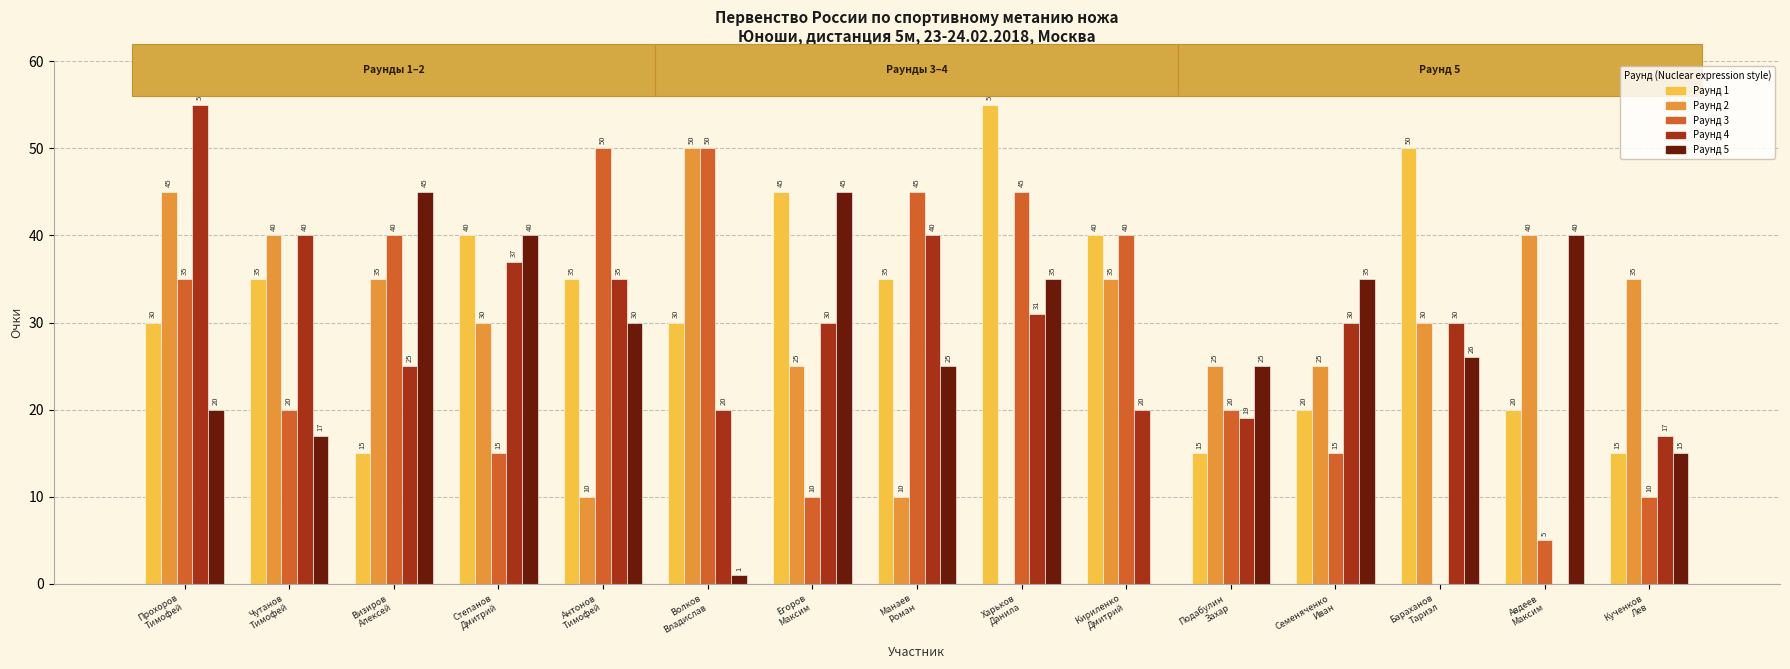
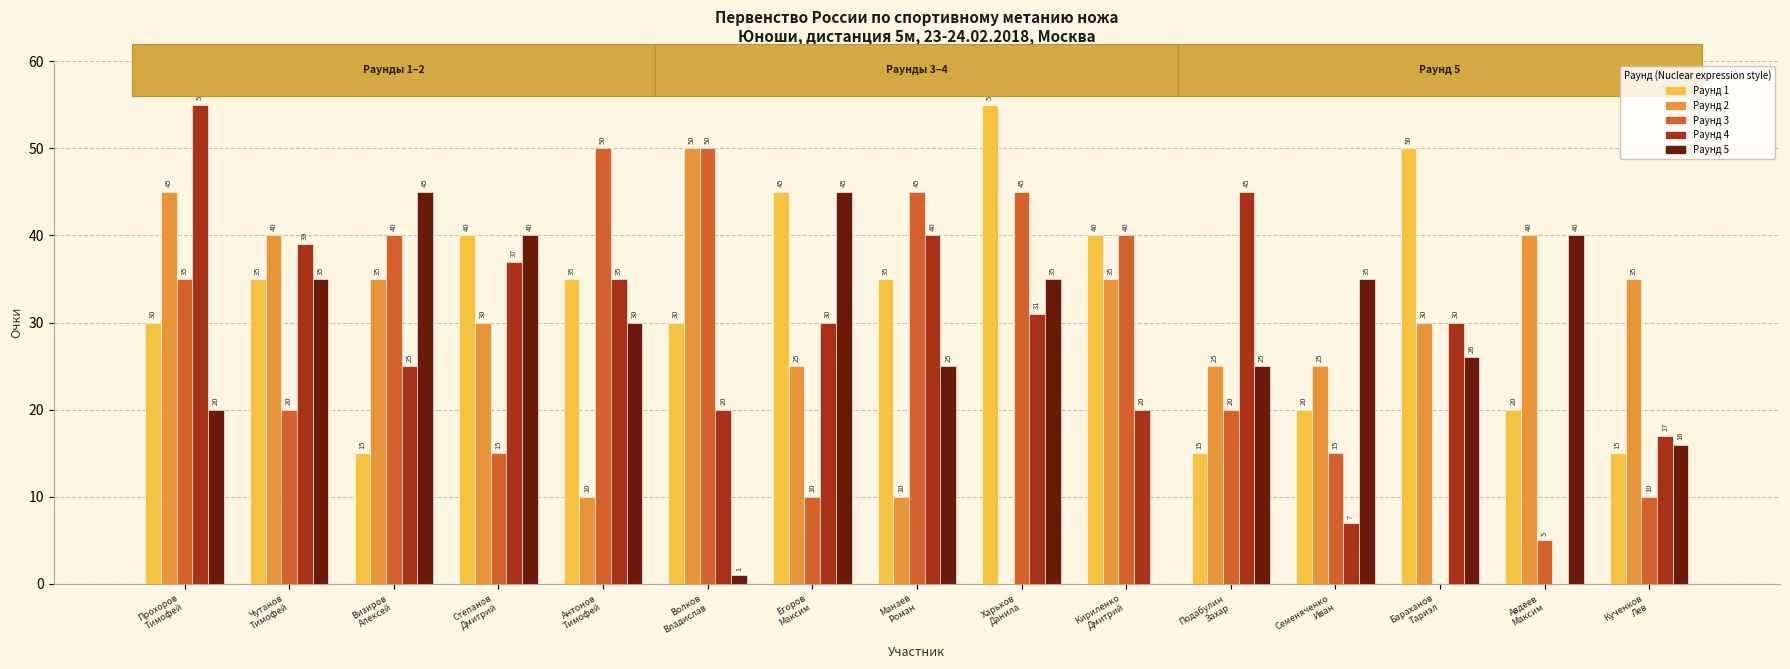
Раунд 4, Чутанов Тимофей: 40 -> 39
Раунд 5, Чутанов Тимофей: 17 -> 35
Раунд 4, Подабулин Захар: 19 -> 45
Раунд 4, Семеняченко Иван: 30 -> 7
Раунд 5, Кученков Лев: 15 -> 16
